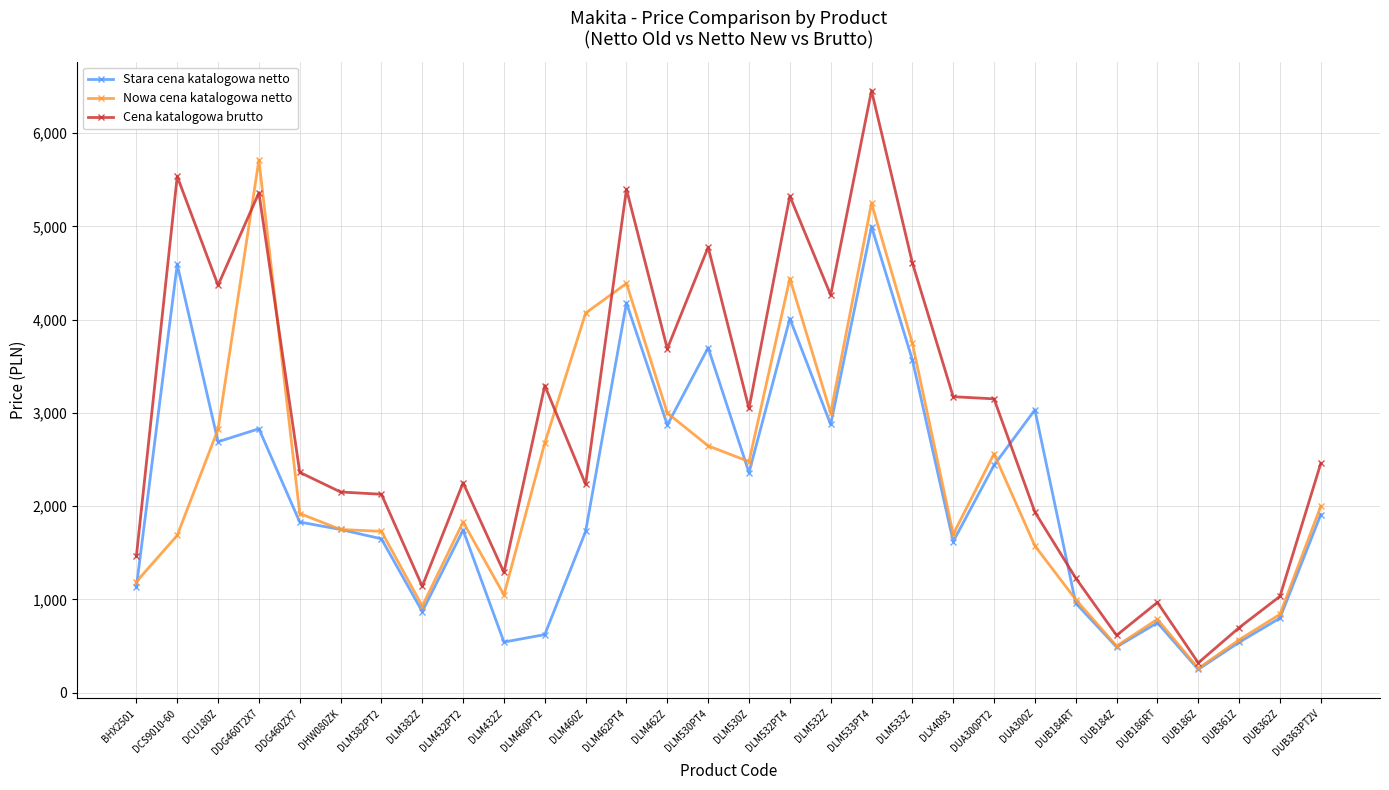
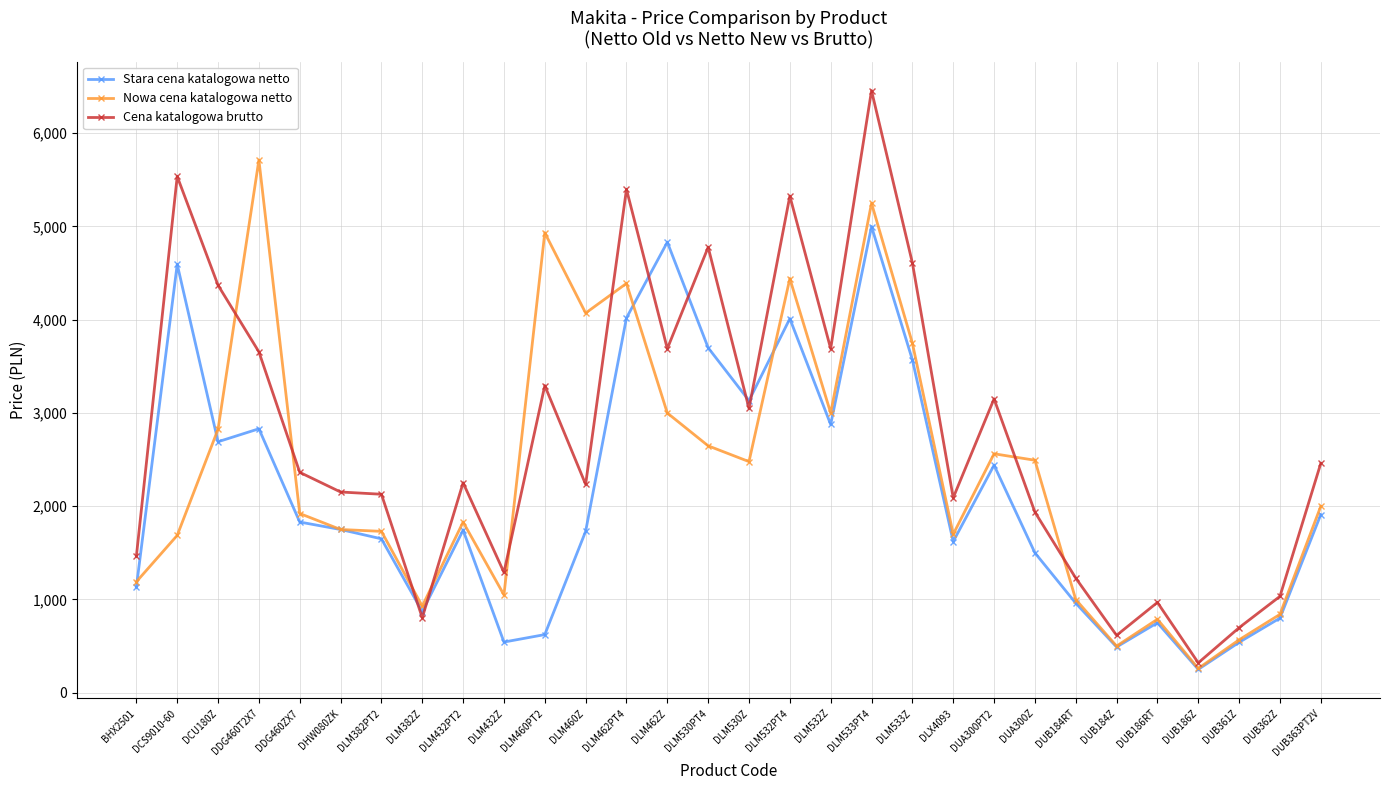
Cena katalogowa brutto, DDG460T2X7: 5,400 -> 3,700
Cena katalogowa brutto, DLM382Z: 1,100 -> 800
Nowa cena katalogowa netto, DLM460PT2: 2,700 -> 4,900
Stara cena katalogowa netto, DLM462PT4: 4,200 -> 4,000
Stara cena katalogowa netto, DLM462Z: 2,900 -> 4,800
Stara cena katalogowa netto, DLM530Z: 2,400 -> 3,100
Cena katalogowa brutto, DLM532Z: 4,300 -> 3,700
Cena katalogowa brutto, DLX4093: 3,200 -> 2,100
Stara cena katalogowa netto, DUA300Z: 3,000 -> 1,500
Nowa cena katalogowa netto, DUA300Z: 1,600 -> 2,500
